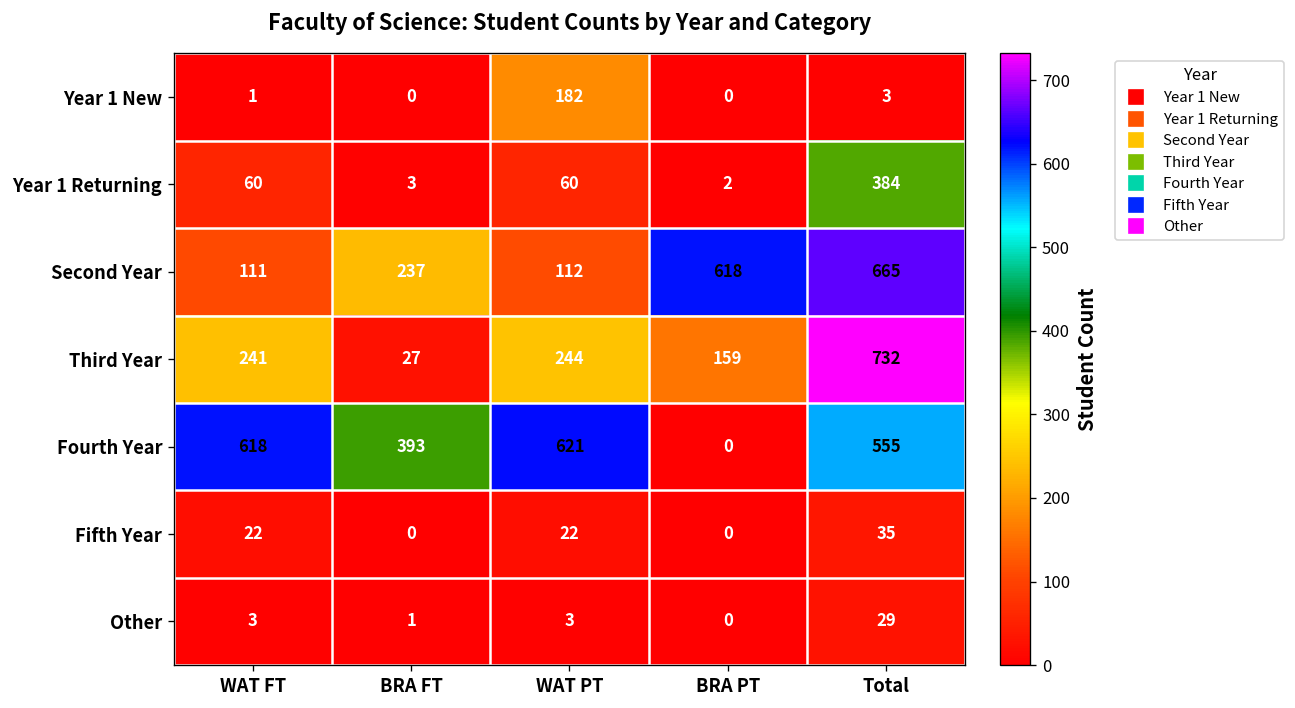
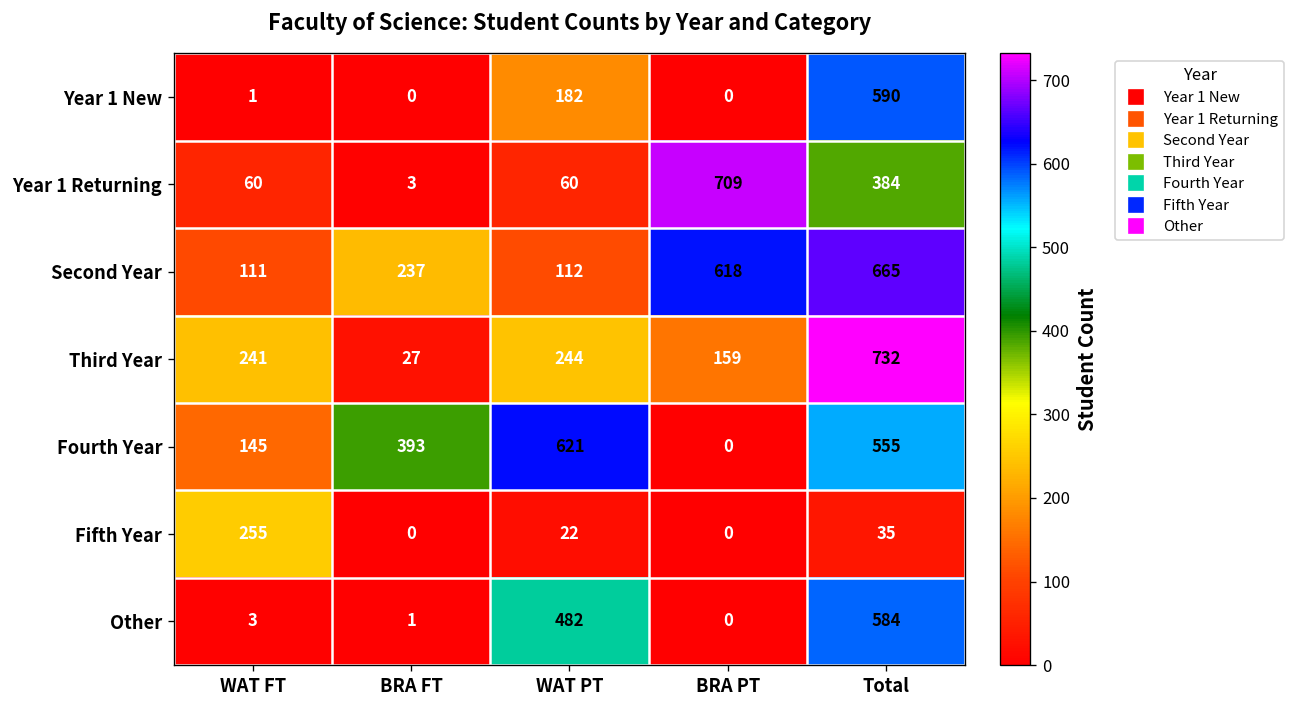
Year 1 New, Total: 3 -> 590
Year 1 Returning, BRA PT: 2 -> 709
Fourth Year, WAT FT: 618 -> 145
Fifth Year, WAT FT: 22 -> 255
Other, WAT PT: 3 -> 482
Other, Total: 29 -> 584
